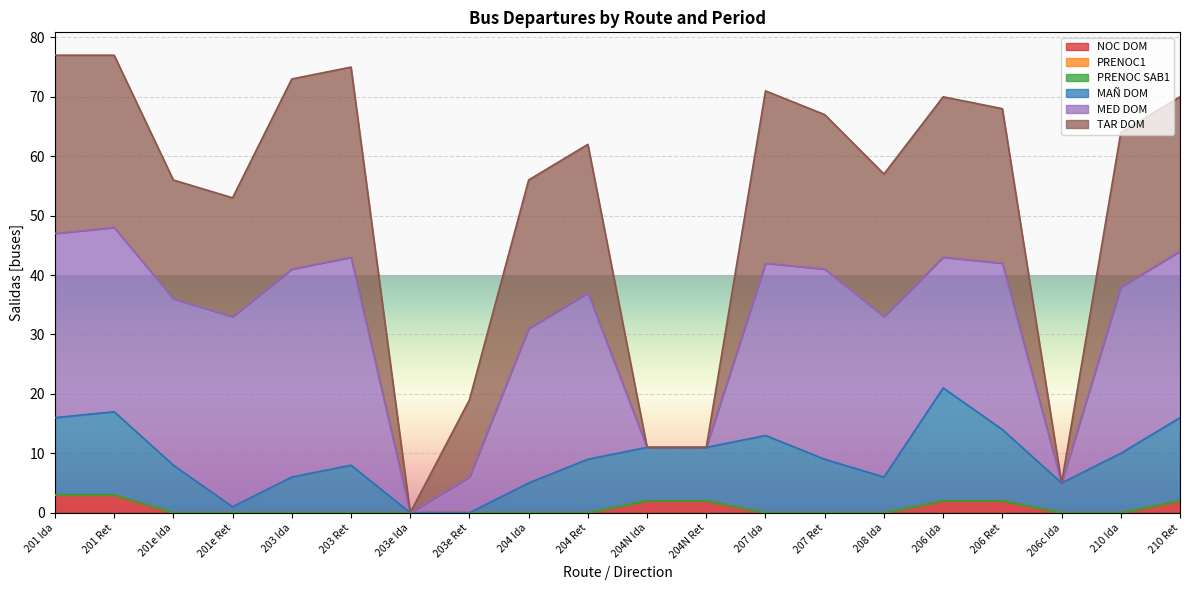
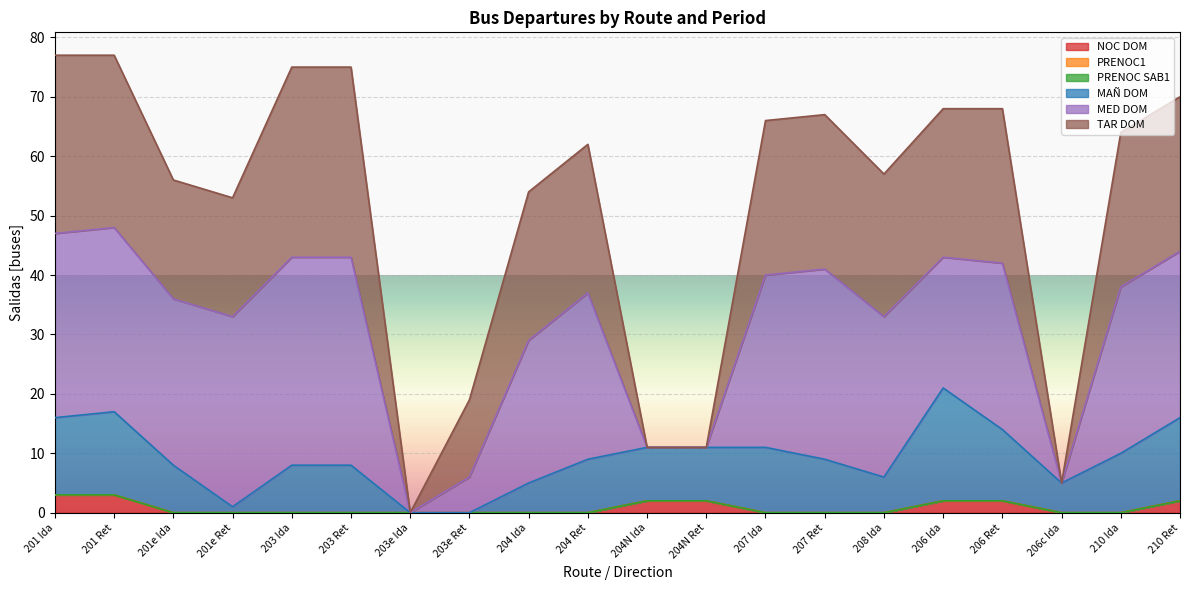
MAÑ DOM, 203 Ida: 6 -> 8
MED DOM, 204 Ida: 26 -> 24
MAÑ DOM, 207 Ida: 13 -> 11
TAR DOM, 207 Ida: 29 -> 26
TAR DOM, 206 Ida: 27 -> 25
